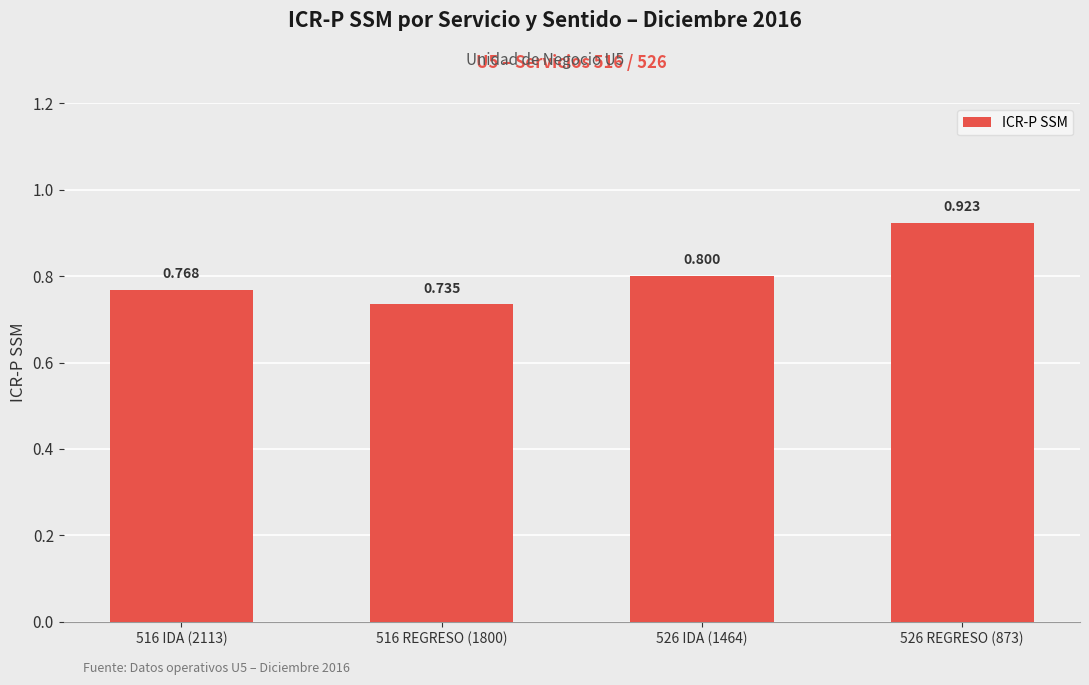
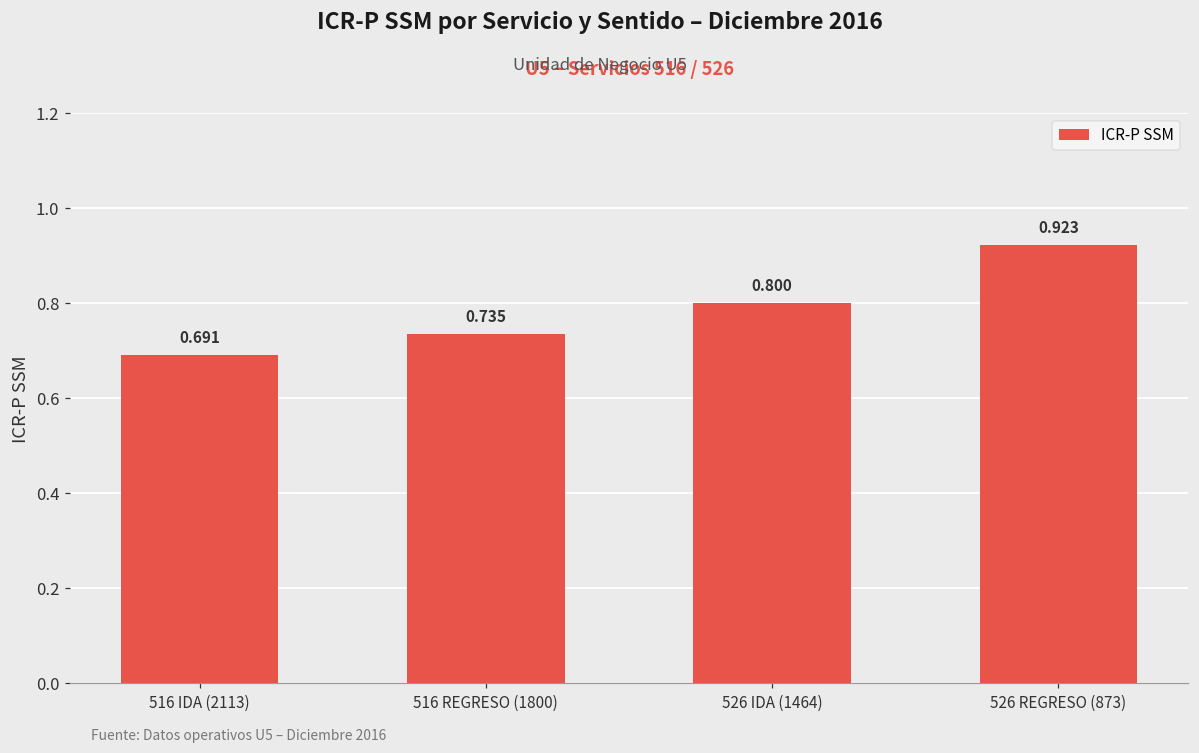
516 IDA (2113): 0.768 -> 0.691
